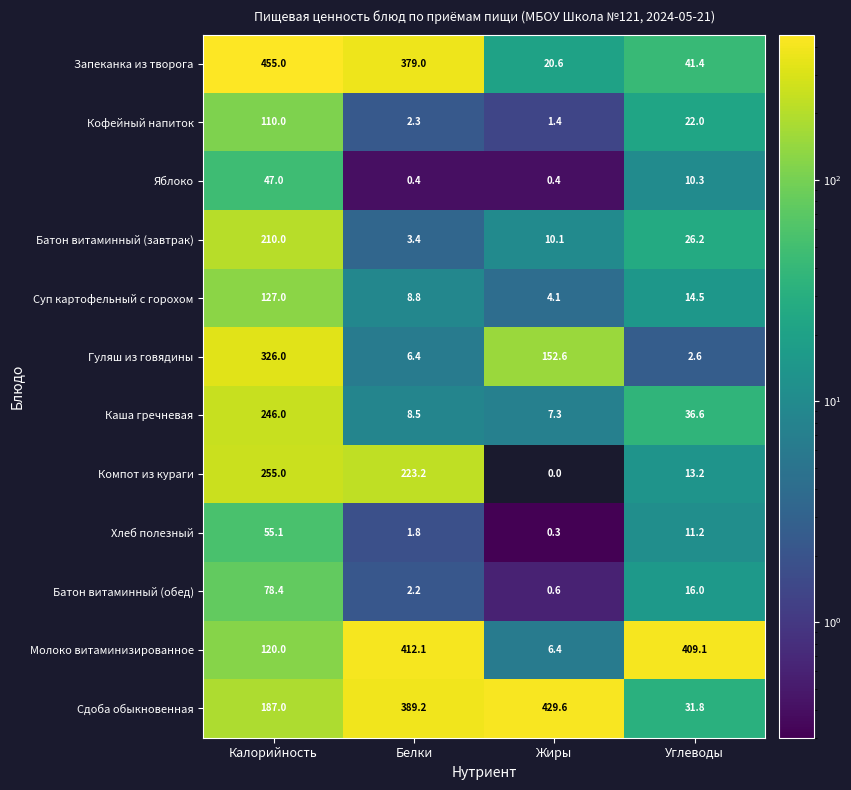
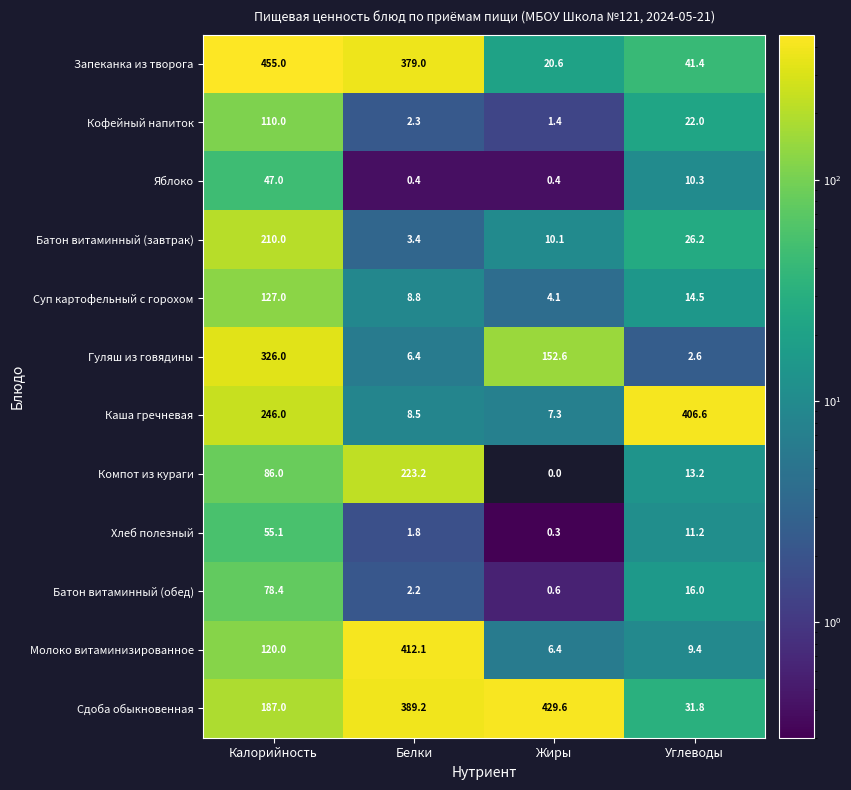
Каша гречневая, Углеводы: 36.6 -> 406.6
Компот из кураги, Калорийность: 255.0 -> 86.0
Молоко витаминизированное, Углеводы: 409.1 -> 9.4
